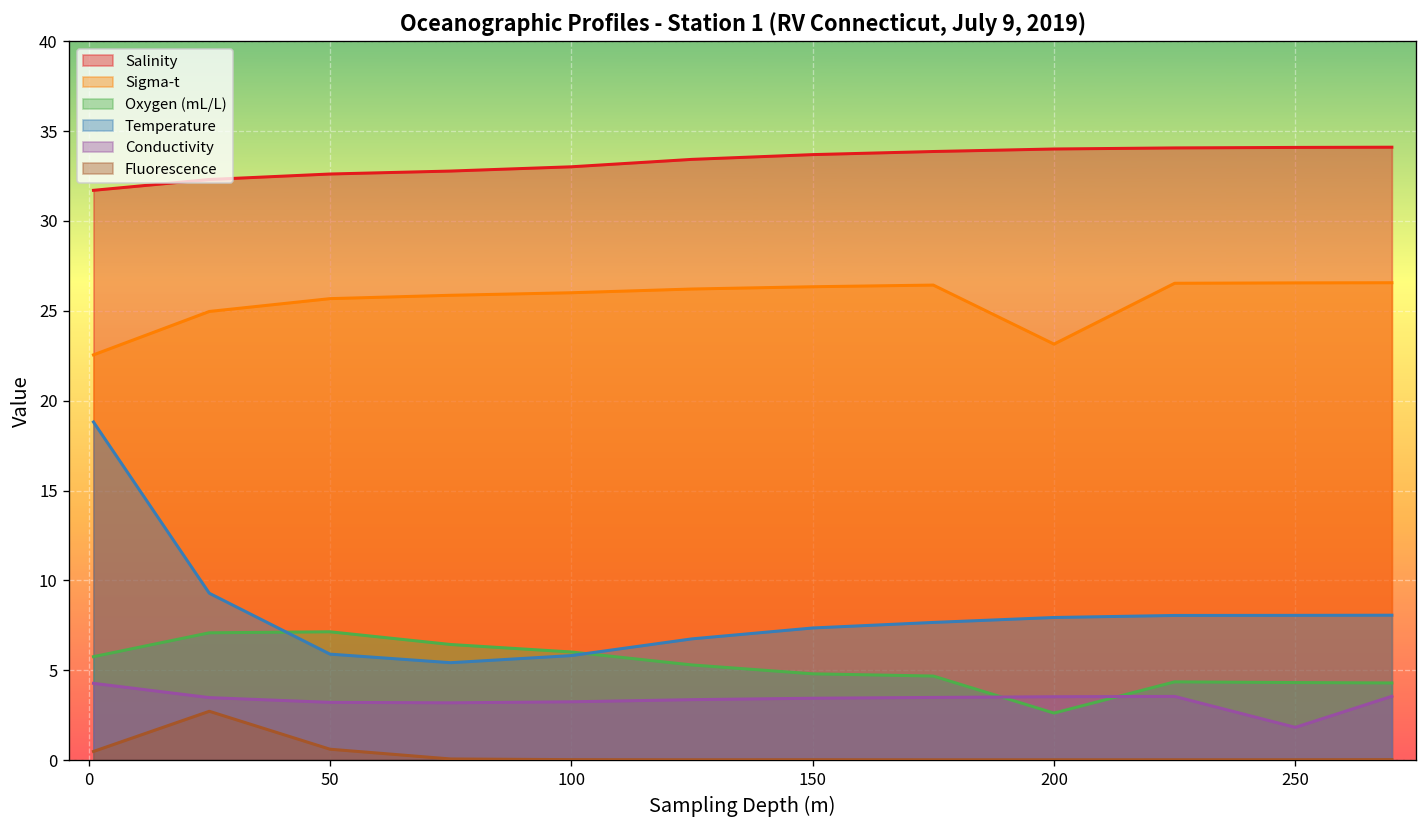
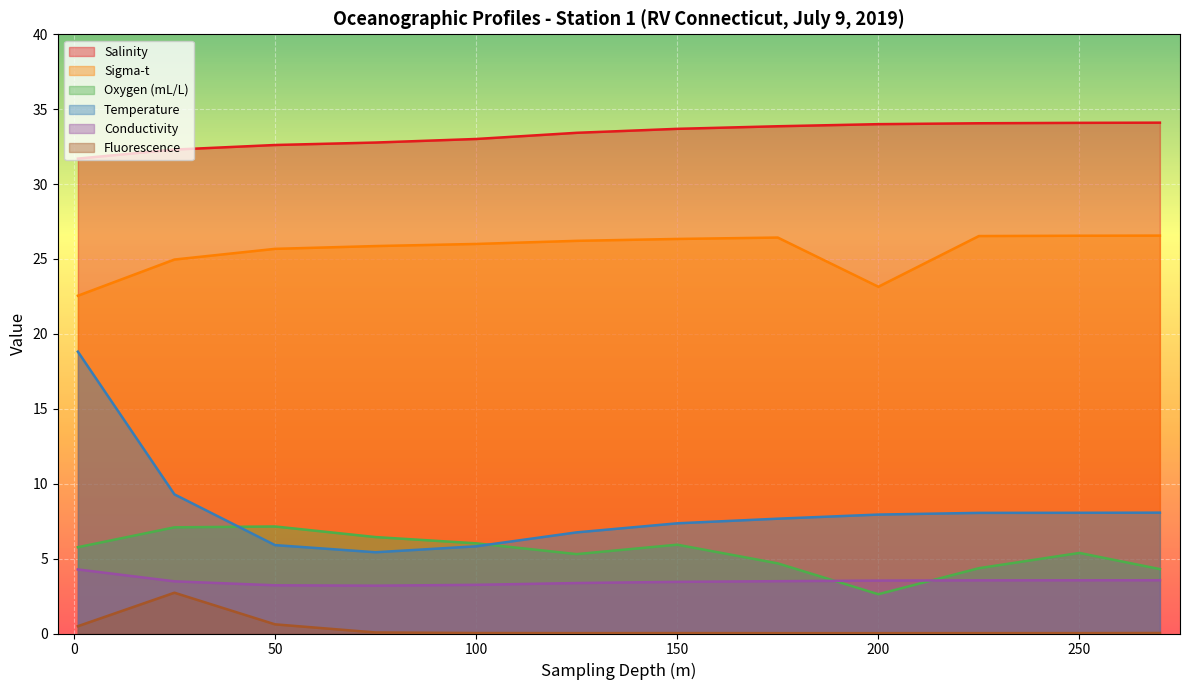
Oxygen (mL/L), 150: 4.8 -> 5.9
Oxygen (mL/L), 250: 4.3 -> 5.4
Conductivity, 250: 1.8 -> 3.6
